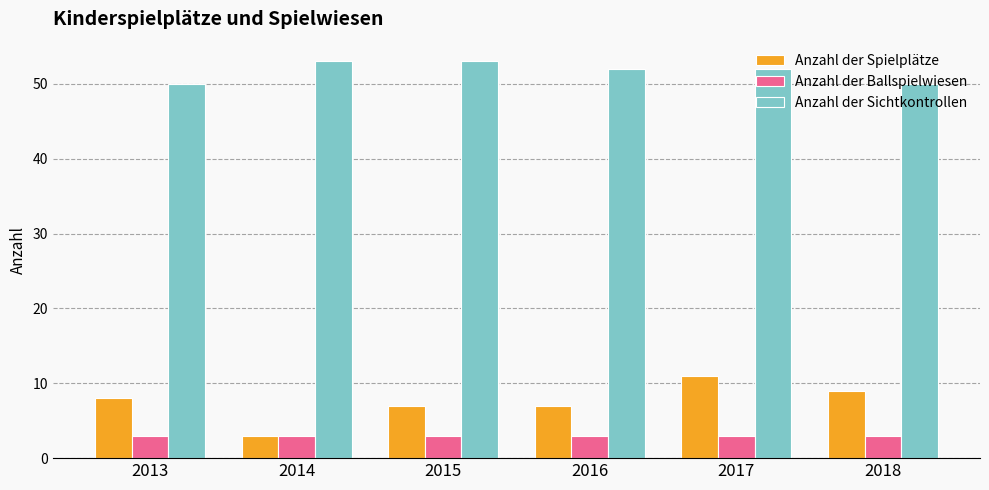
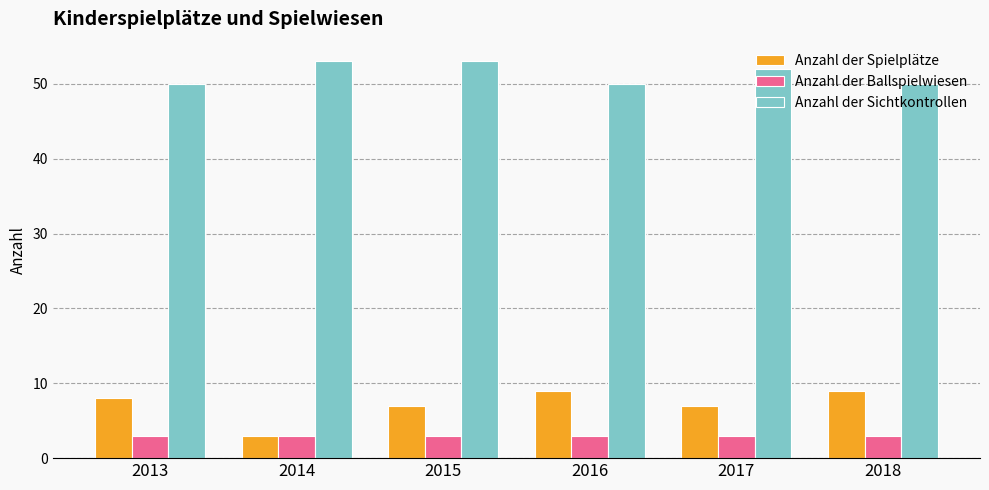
Anzahl der Spielplätze, 2016: 7 -> 9
Anzahl der Sichtkontrollen, 2016: 52 -> 50
Anzahl der Spielplätze, 2017: 11 -> 7
